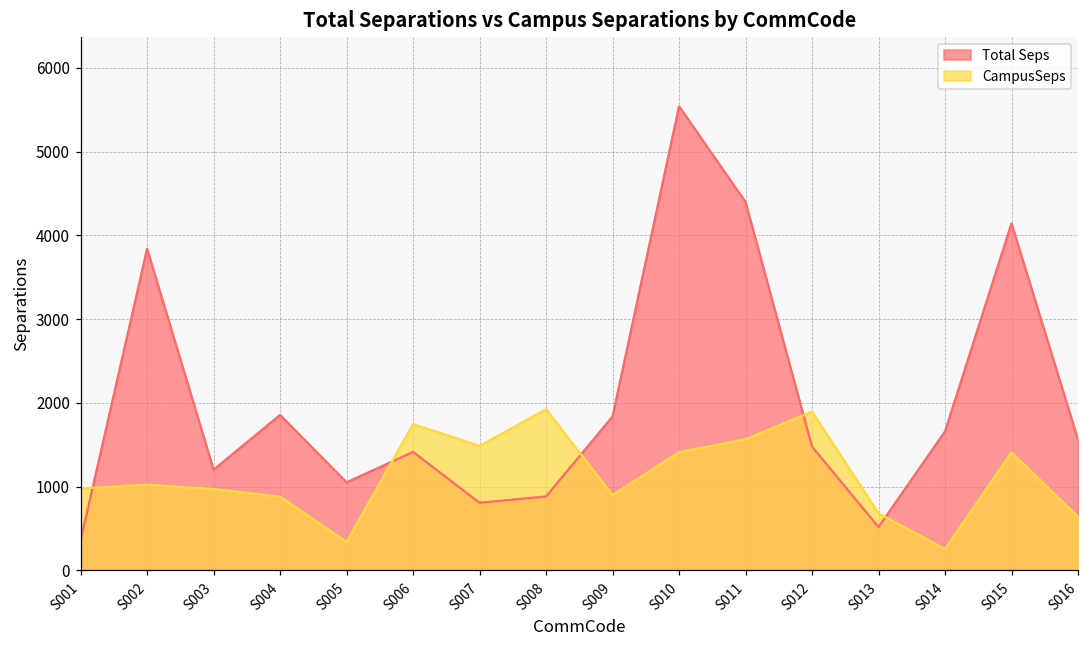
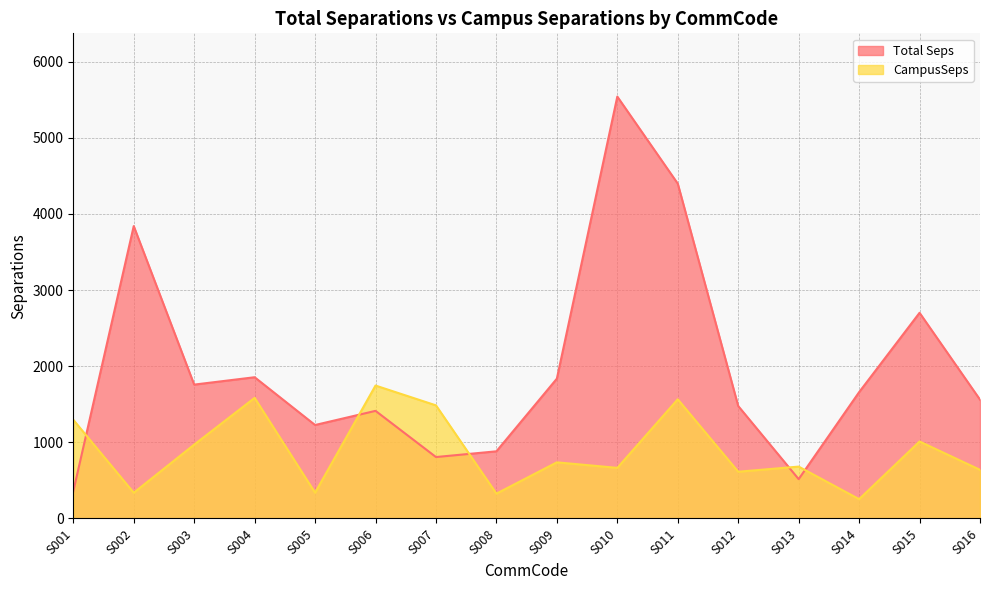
CampusSeps, S001: 1000 -> 1300
CampusSeps, S002: 1000 -> 300
Total Seps, S003: 1200 -> 1800
CampusSeps, S004: 900 -> 1600
Total Seps, S005: 1100 -> 1200
CampusSeps, S008: 1900 -> 300
CampusSeps, S009: 900 -> 700
CampusSeps, S010: 1400 -> 700
CampusSeps, S012: 1900 -> 600
Total Seps, S015: 4100 -> 2700
CampusSeps, S015: 1400 -> 1000
